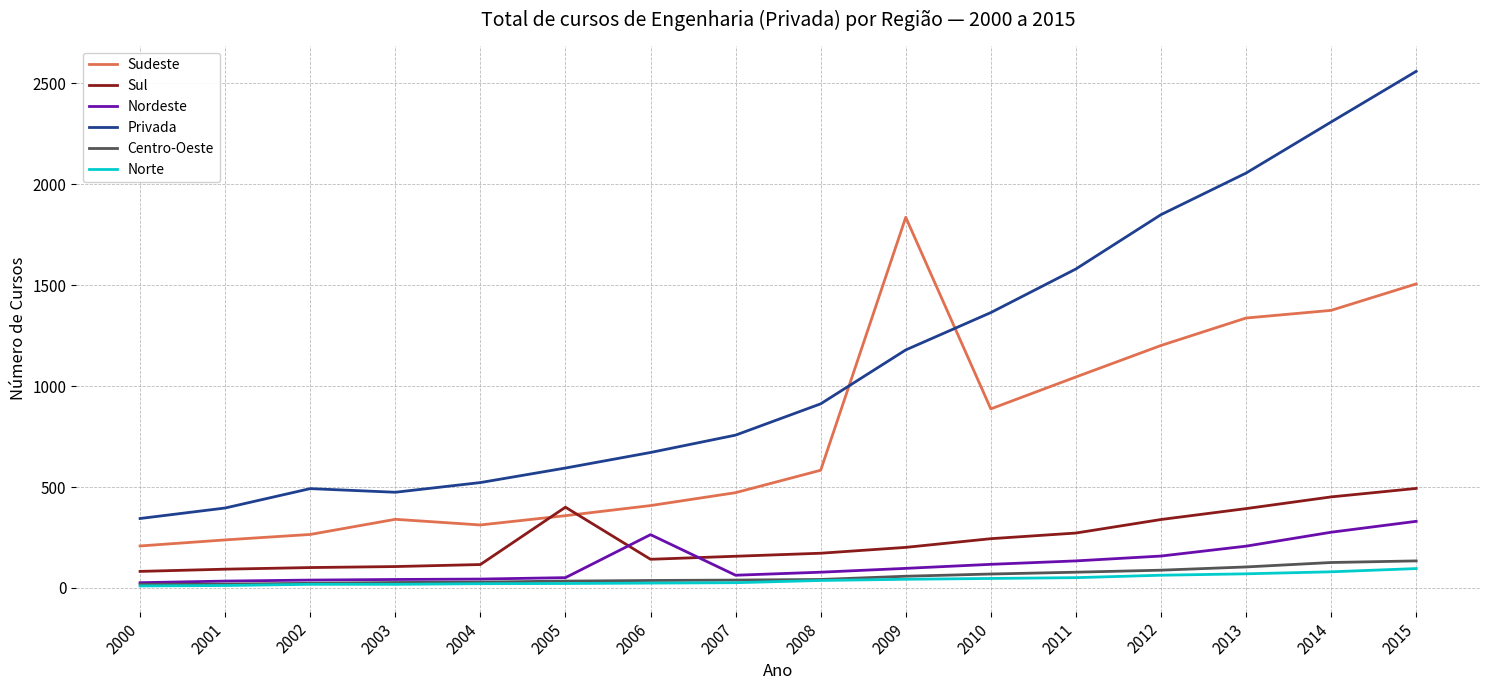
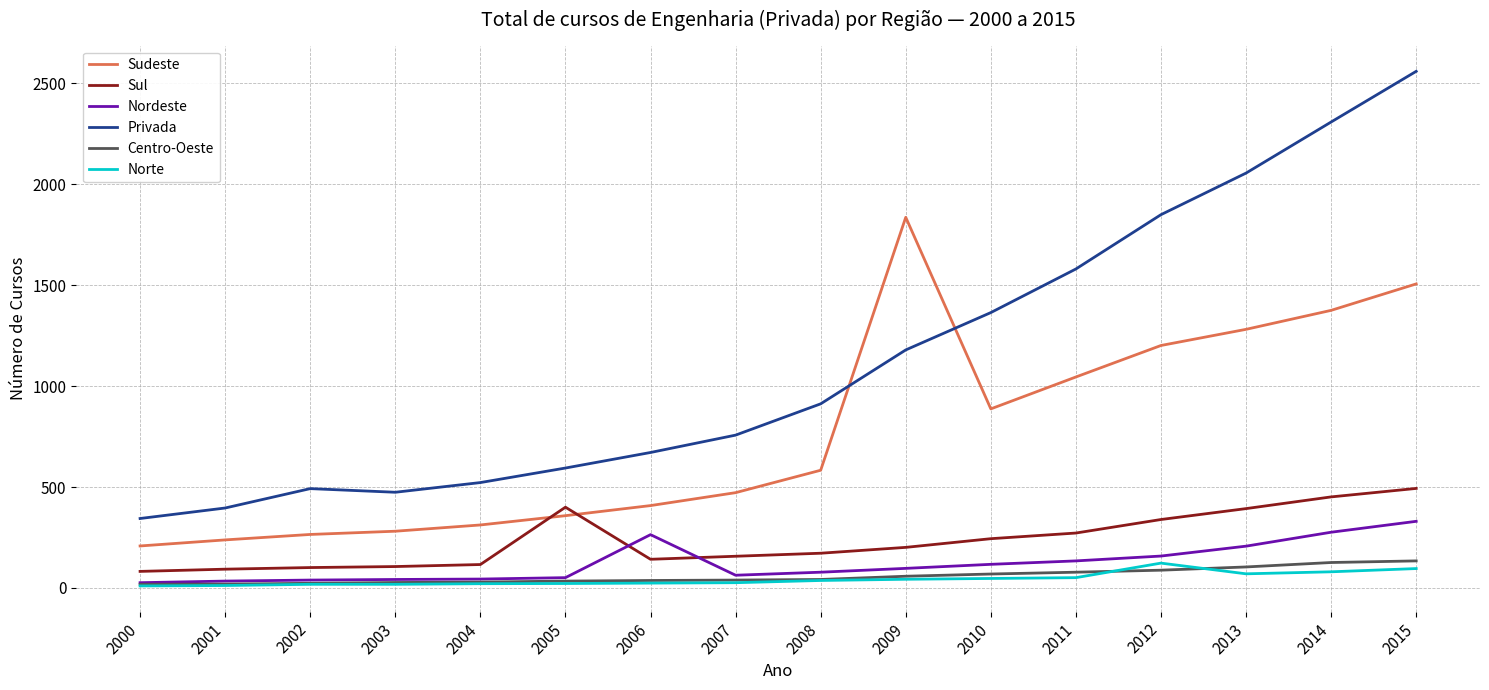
Sudeste, 2003: 340 -> 280
Norte, 2012: 60 -> 120
Sudeste, 2013: 1340 -> 1280
